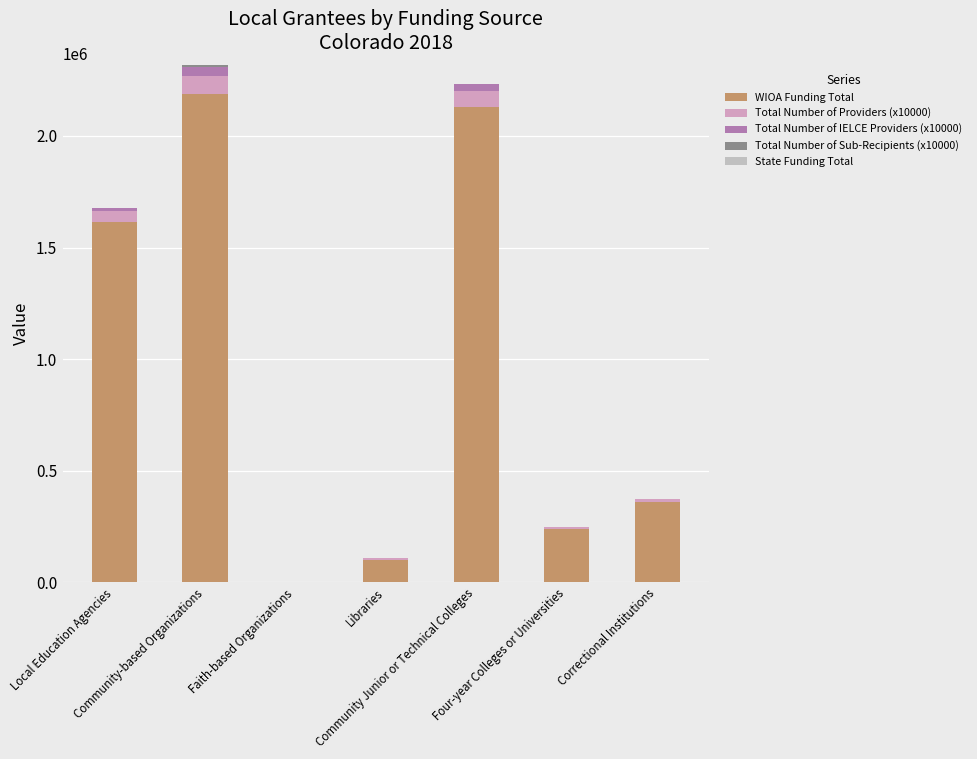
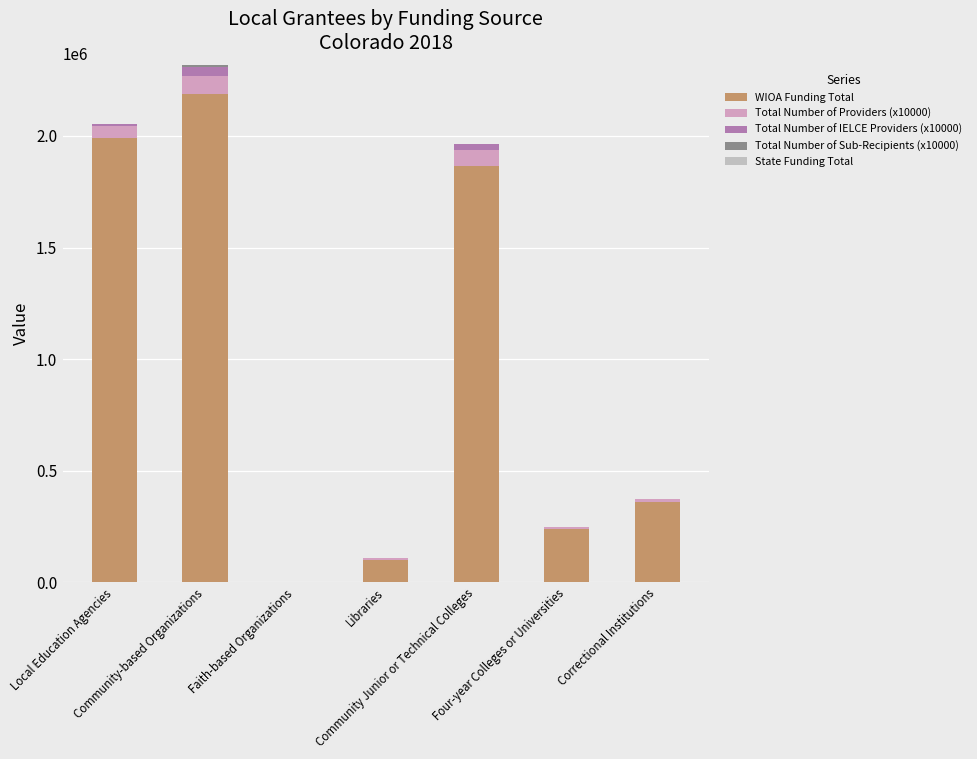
WIOA Funding Total, Local Education Agencies: 1620000 -> 1990000
WIOA Funding Total, Community Junior or Technical Colleges: 2130000 -> 1870000
